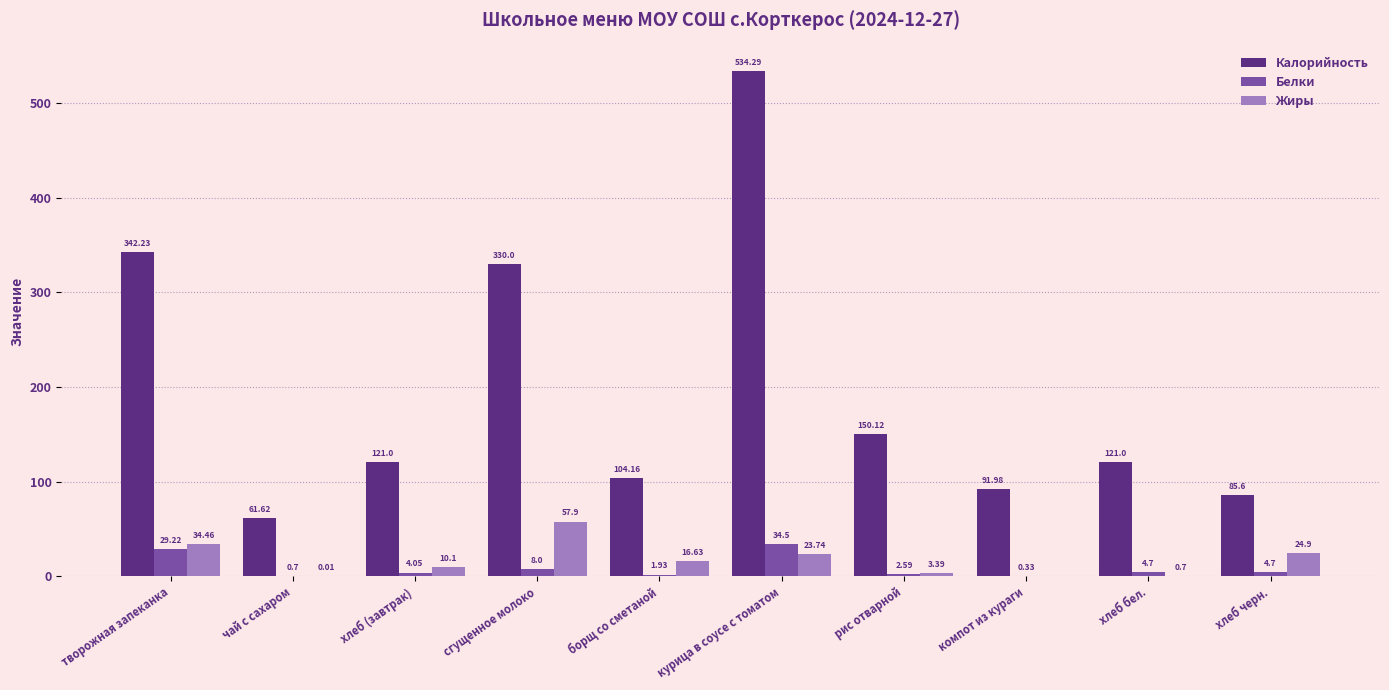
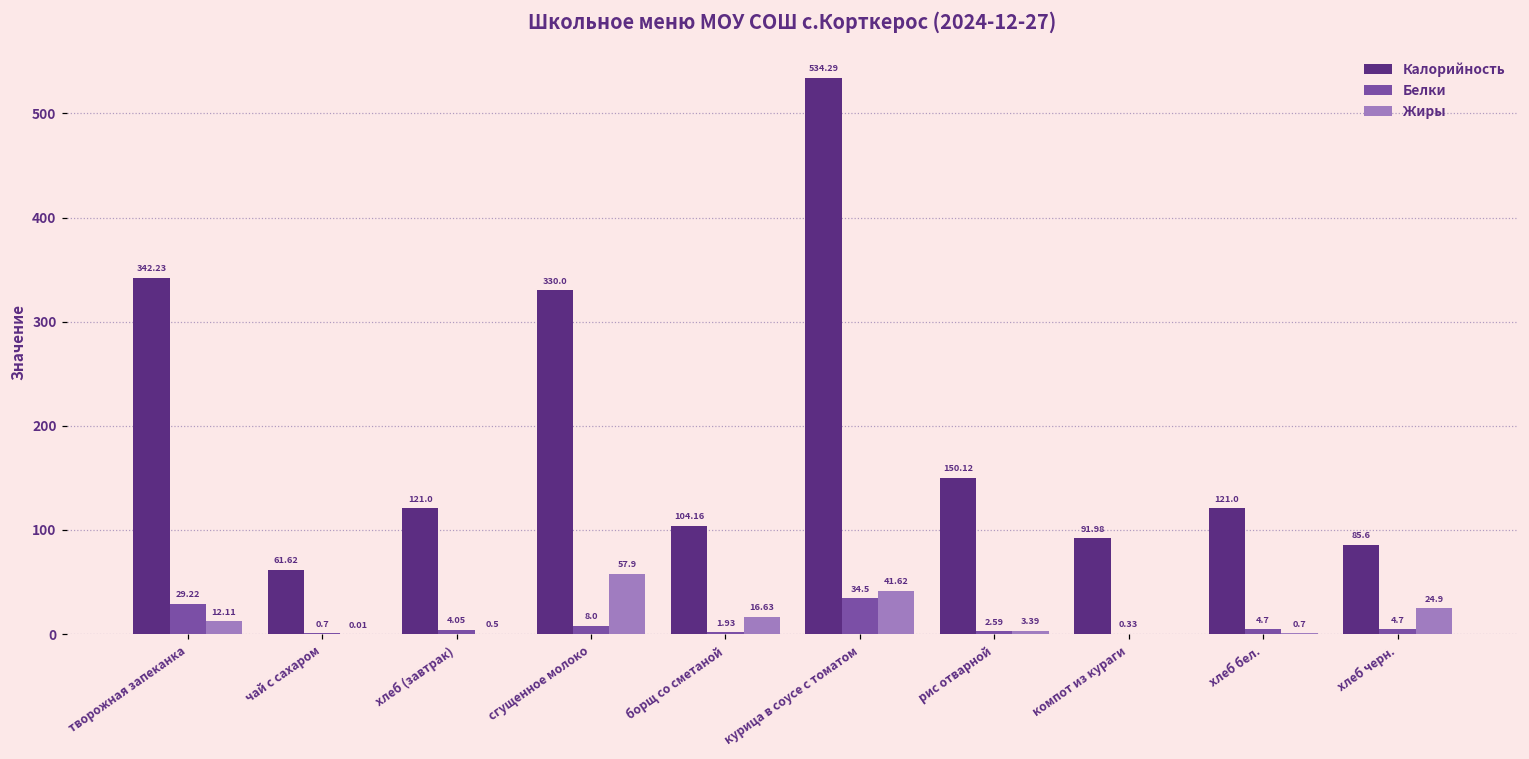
Жиры, творожная запеканка: 34.46 -> 12.11
Жиры, хлеб (завтрак): 10.1 -> 0.5
Жиры, курица в соусе с томатом: 23.74 -> 41.62
